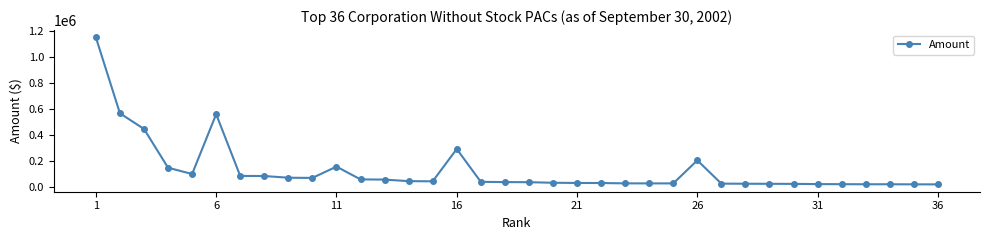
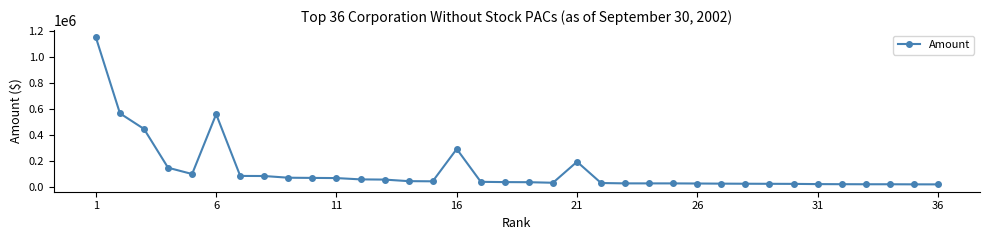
11: 160000 -> 70000
21: 30000 -> 200000
26: 210000 -> 30000
